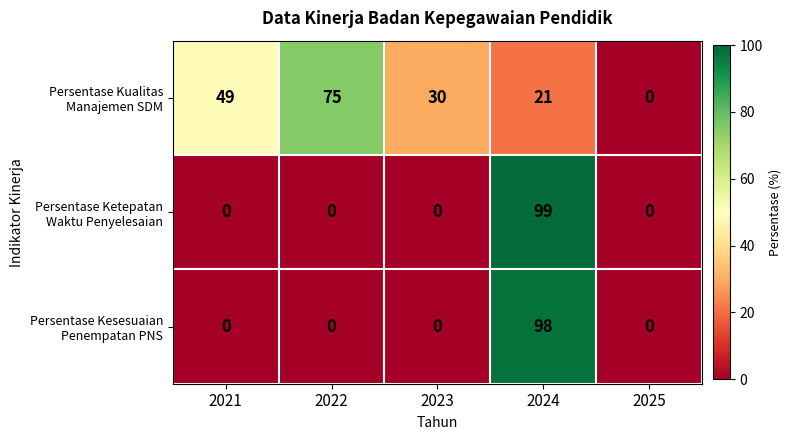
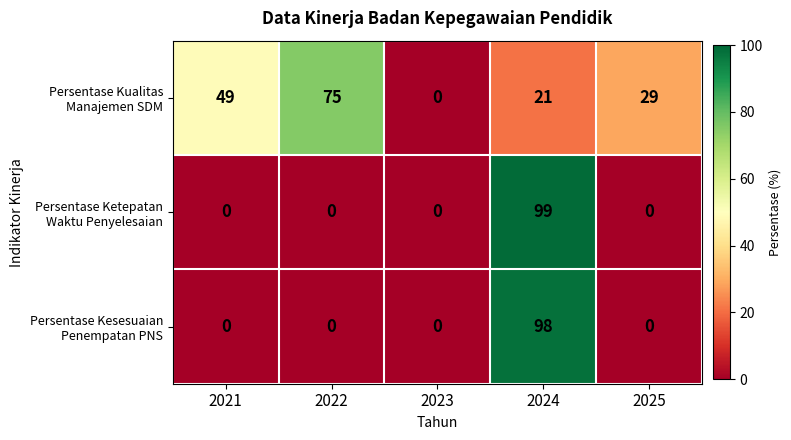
Persentase Kualitas Manajemen SDM, 2023: 30 -> 0
Persentase Kualitas Manajemen SDM, 2025: 0 -> 29
